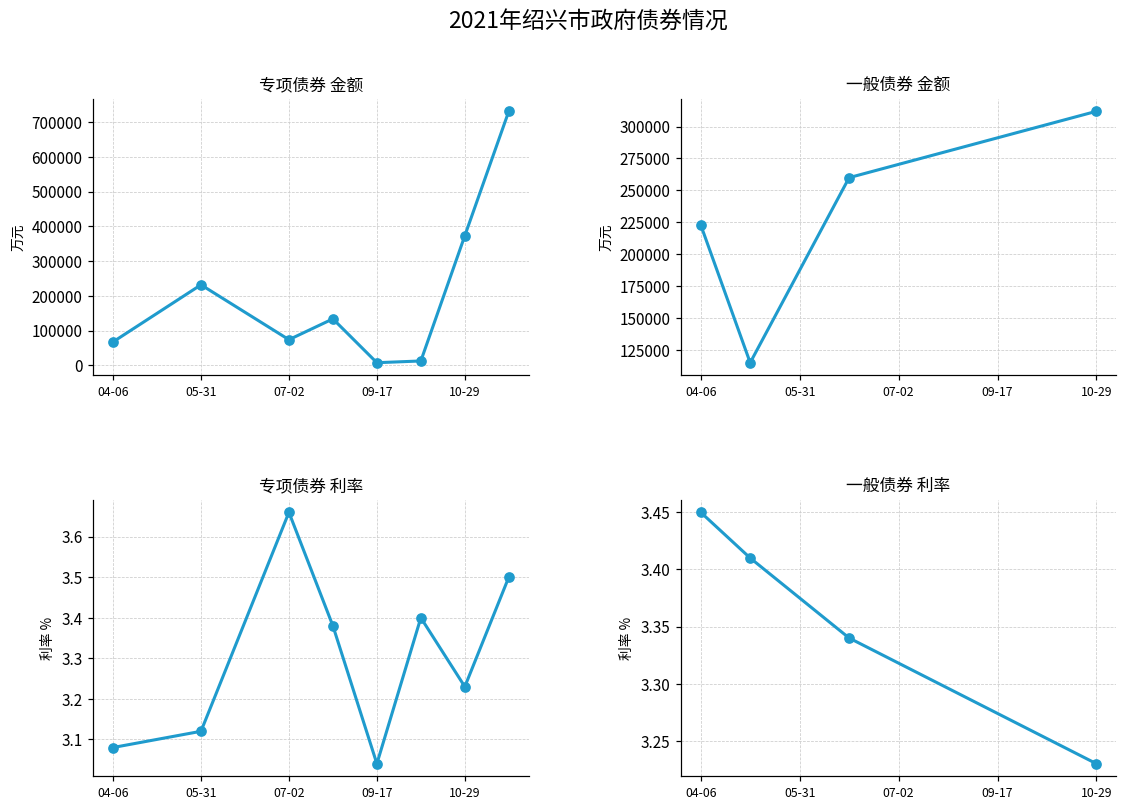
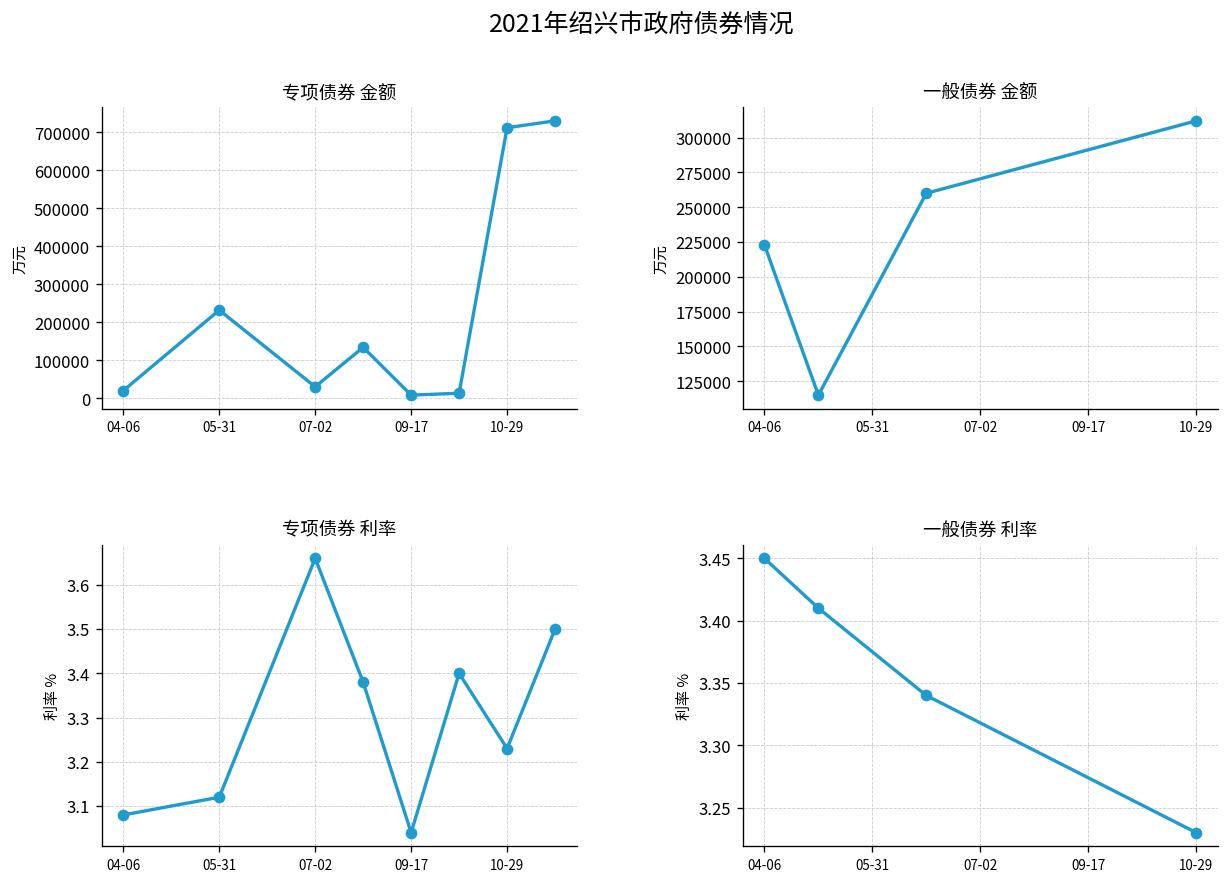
专项债券 金额, 04-06: 70000 -> 20000
专项债券 金额, 07-02: 70000 -> 30000
专项债券 金额, 10-29: 370000 -> 710000
